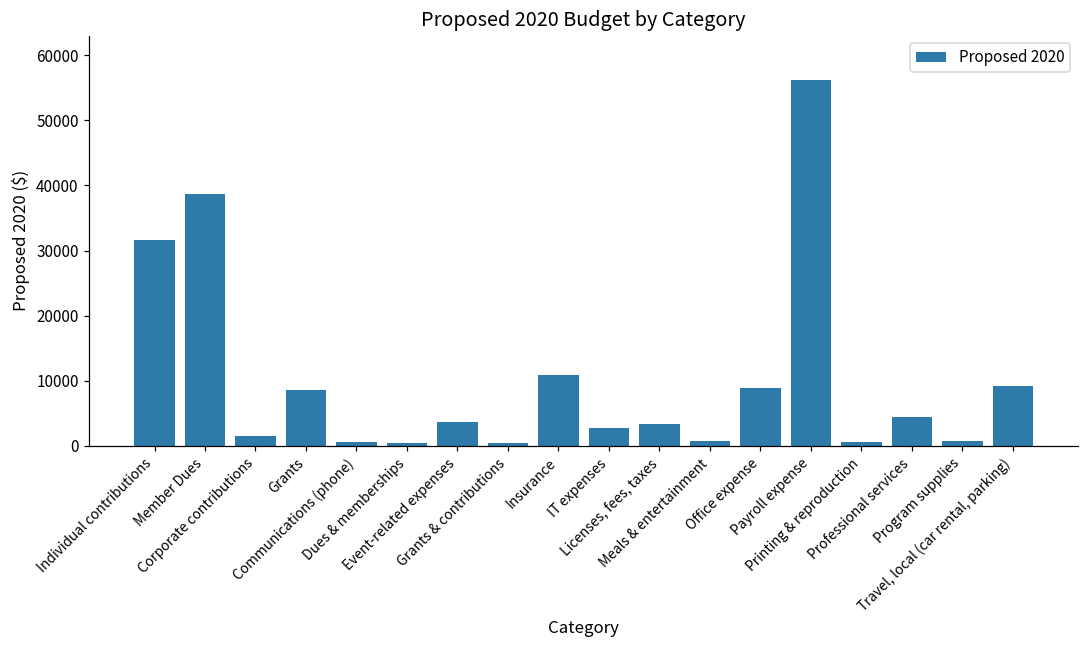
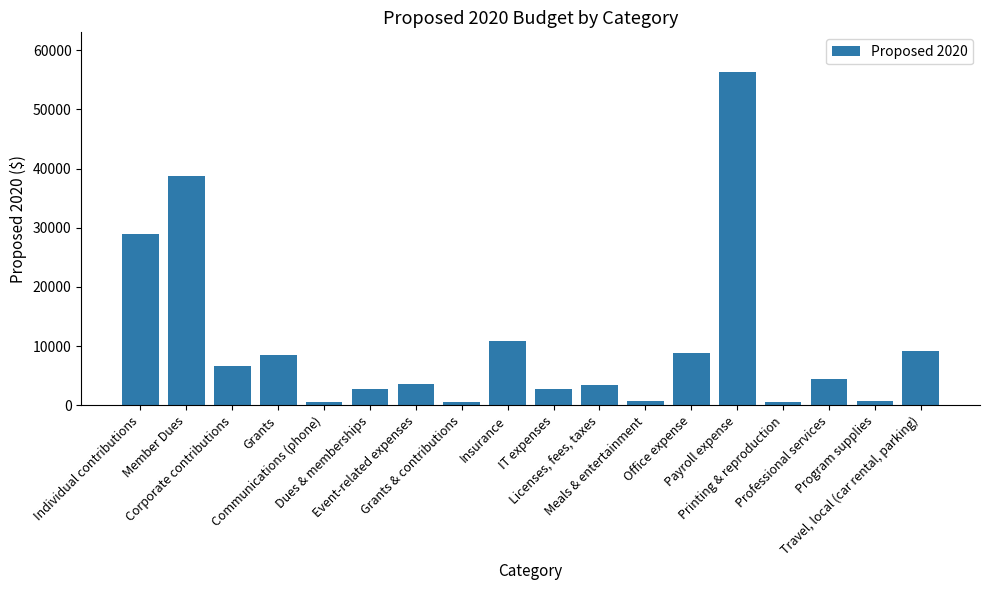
Individual contributions: 32000 -> 29000
Corporate contributions: 2000 -> 7000
Dues & memberships: 0 -> 3000
